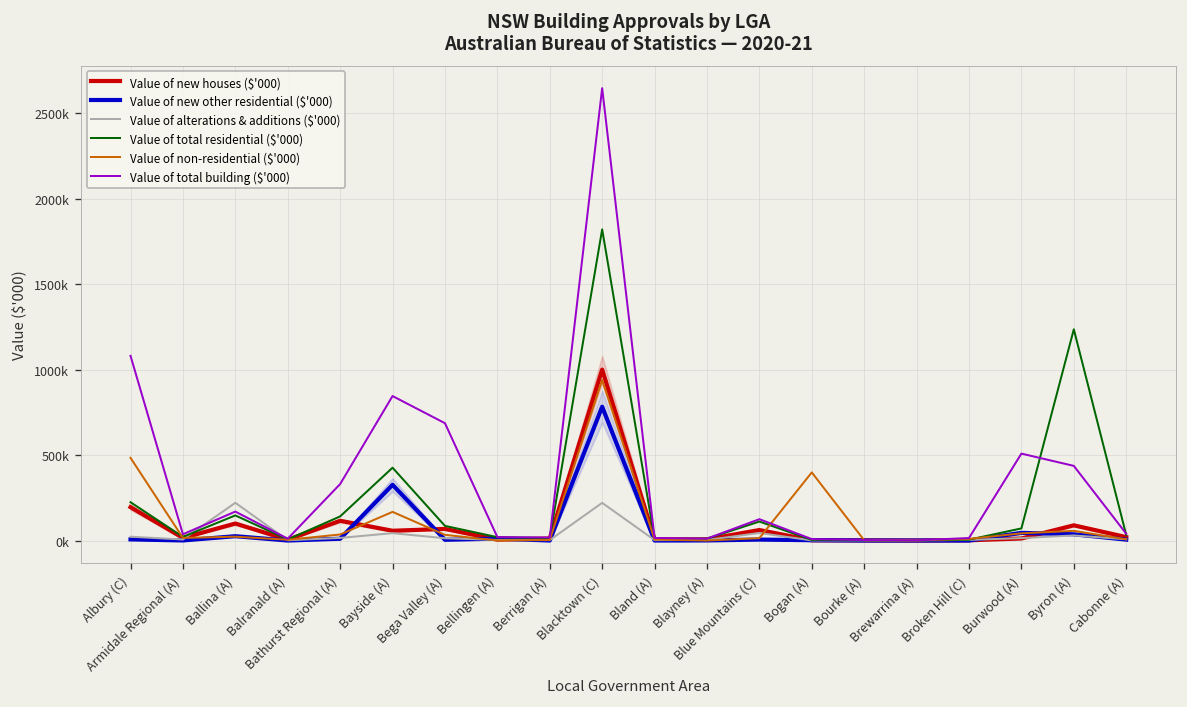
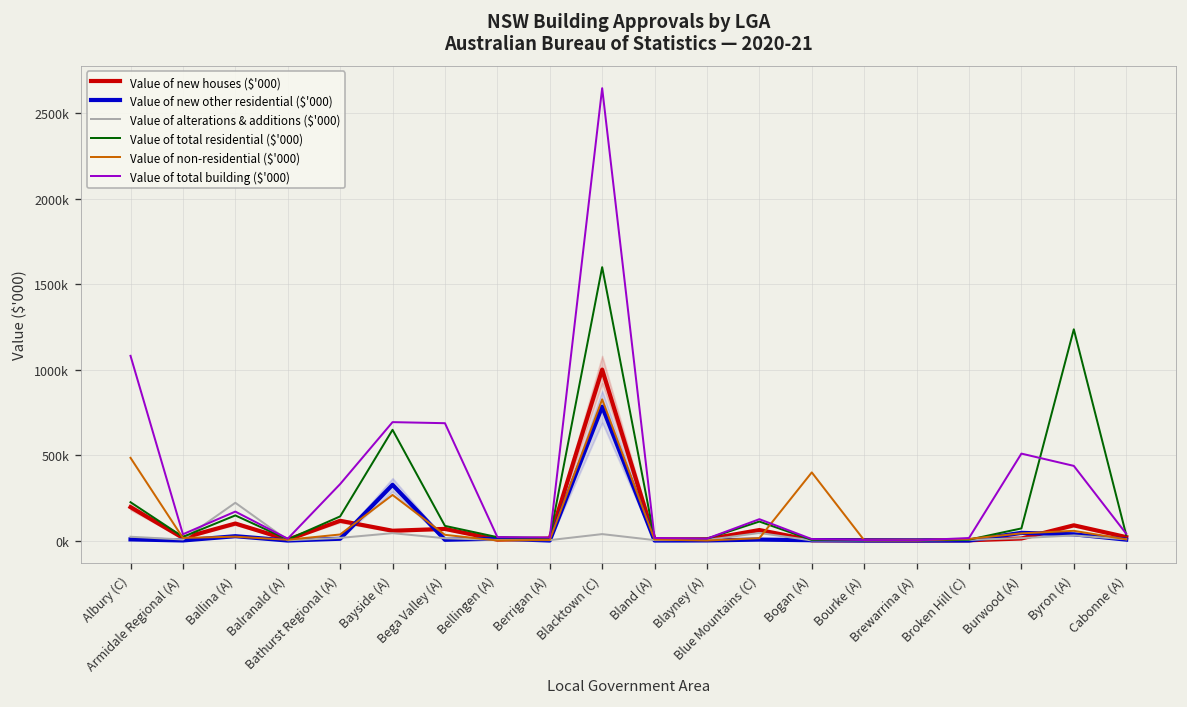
Value of total residential ($'000), Bayside (A): 430000 -> 650000
Value of non-residential ($'000), Bayside (A): 170000 -> 270000
Value of total building ($'000), Bayside (A): 840000 -> 690000
Value of alterations & additions ($'000), Blacktown (C): 220000 -> 40000
Value of total residential ($'000), Blacktown (C): 1820000 -> 1600000
Value of non-residential ($'000), Blacktown (C): 940000 -> 830000
